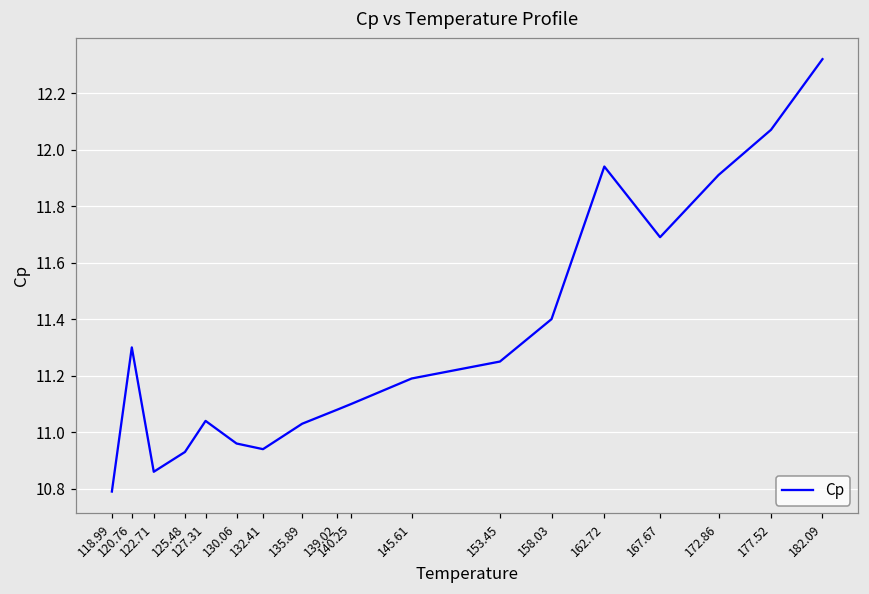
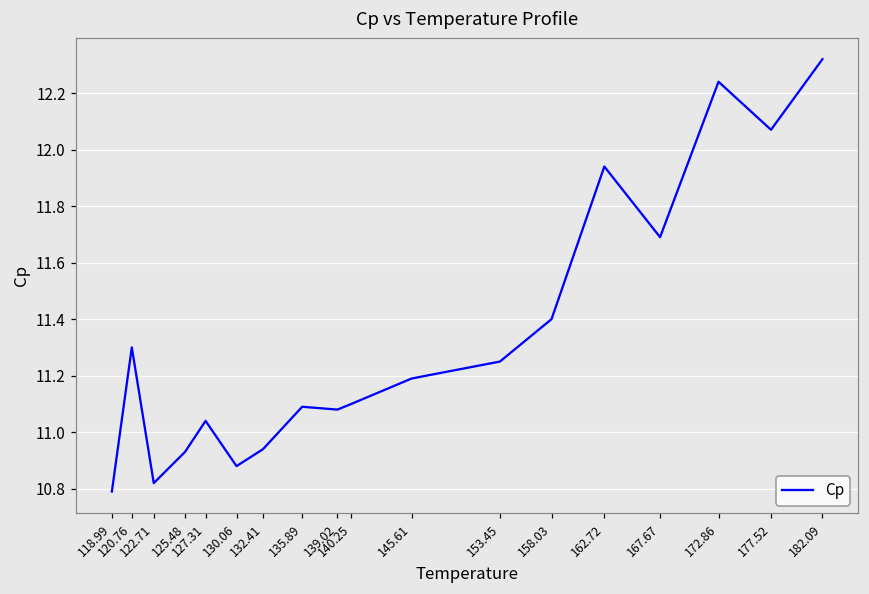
122.71: 10.86 -> 10.82
130.06: 10.96 -> 10.88
135.89: 11.03 -> 11.09
172.86: 11.91 -> 12.24
